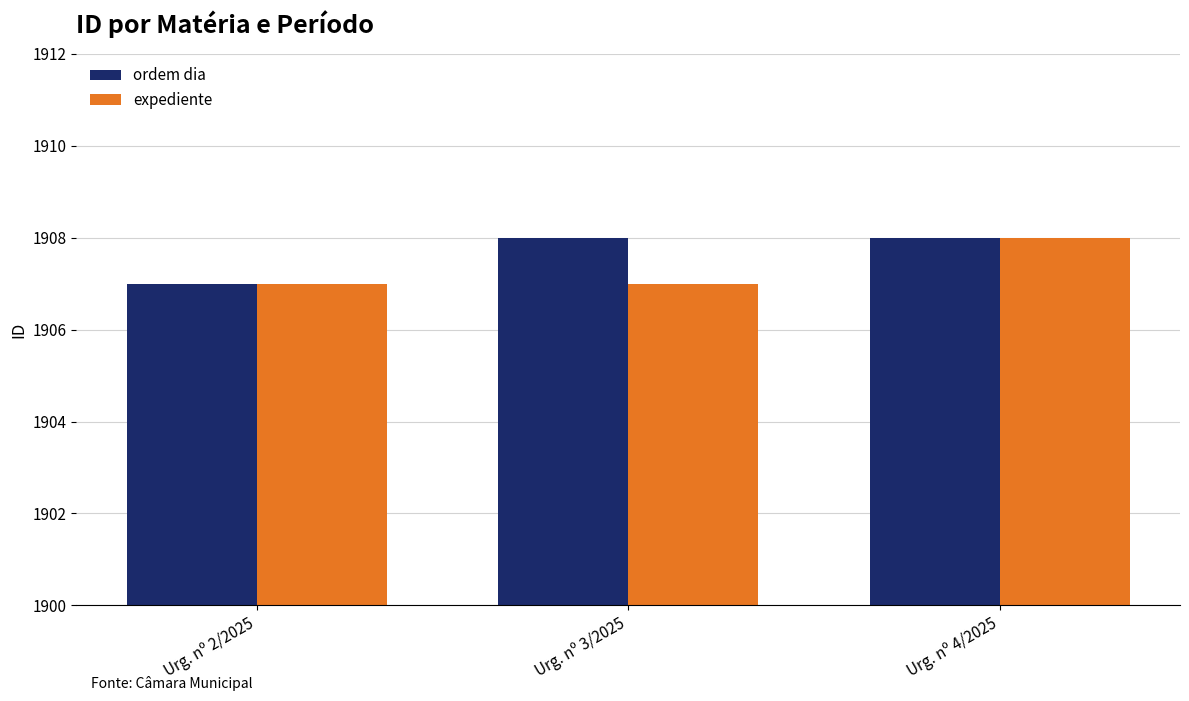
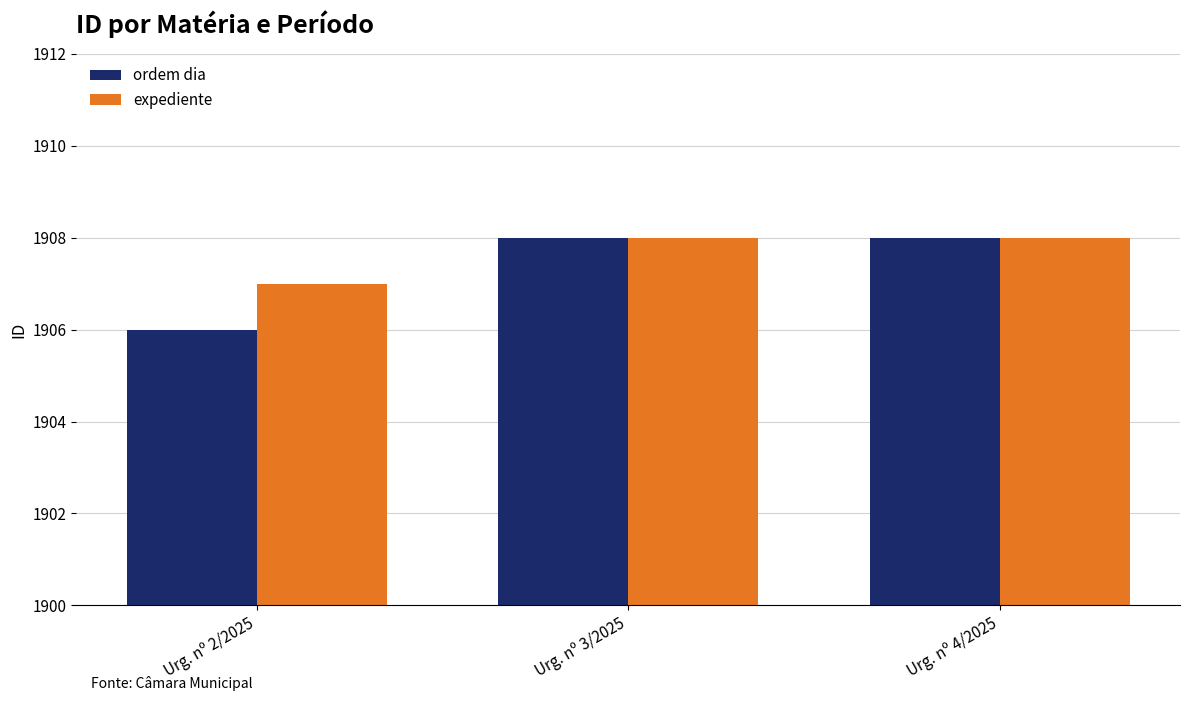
ordem dia, Urg. nº 2/2025: 1907 -> 1906
expediente, Urg. nº 3/2025: 1907 -> 1908
